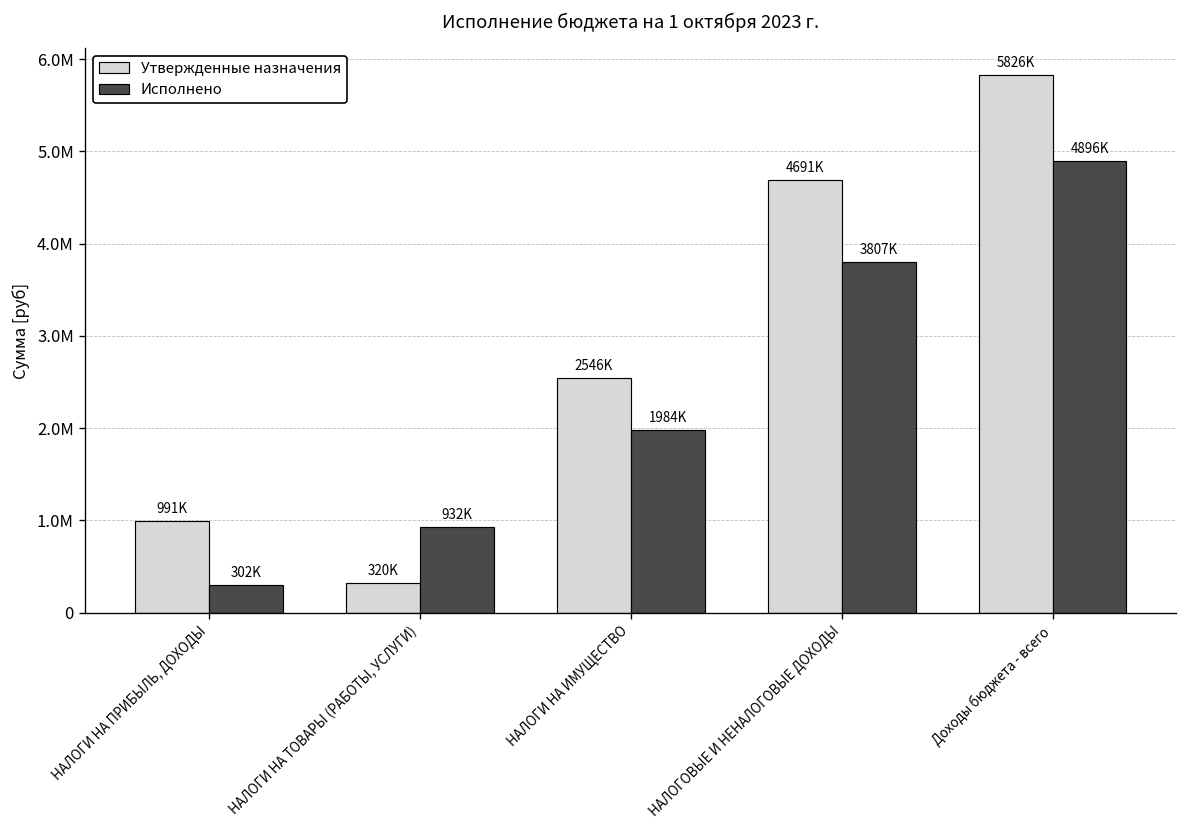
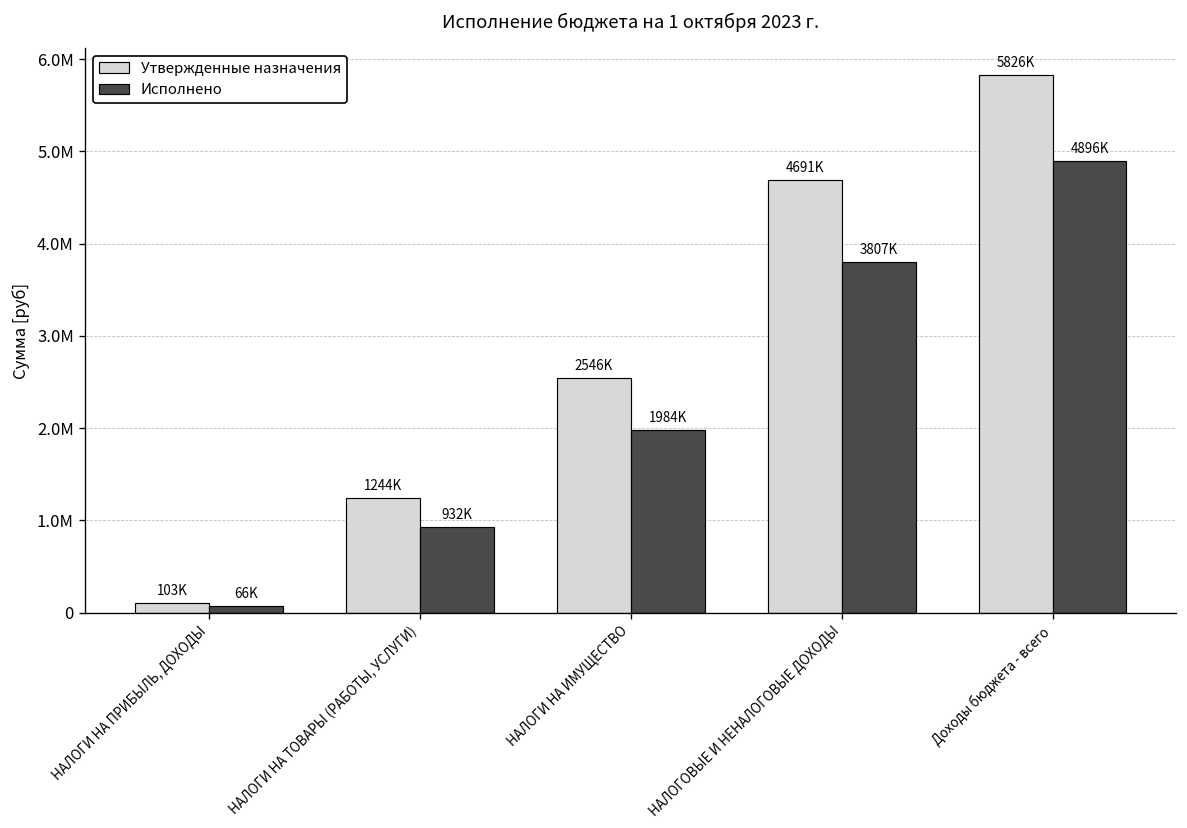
Утвержденные назначения, НАЛОГИ НА ПРИБЫЛЬ, ДОХОДЫ: 991K -> 103K
Исполнено, НАЛОГИ НА ПРИБЫЛЬ, ДОХОДЫ: 302K -> 66K
Утвержденные назначения, НАЛОГИ НА ТОВАРЫ (РАБОТЫ, УСЛУГИ): 320K -> 1244K
